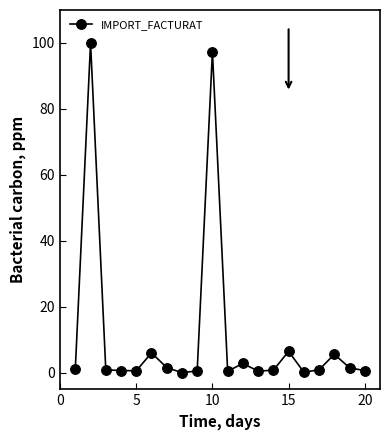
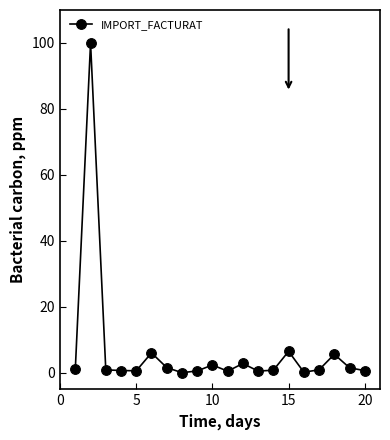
10: 97 -> 2
